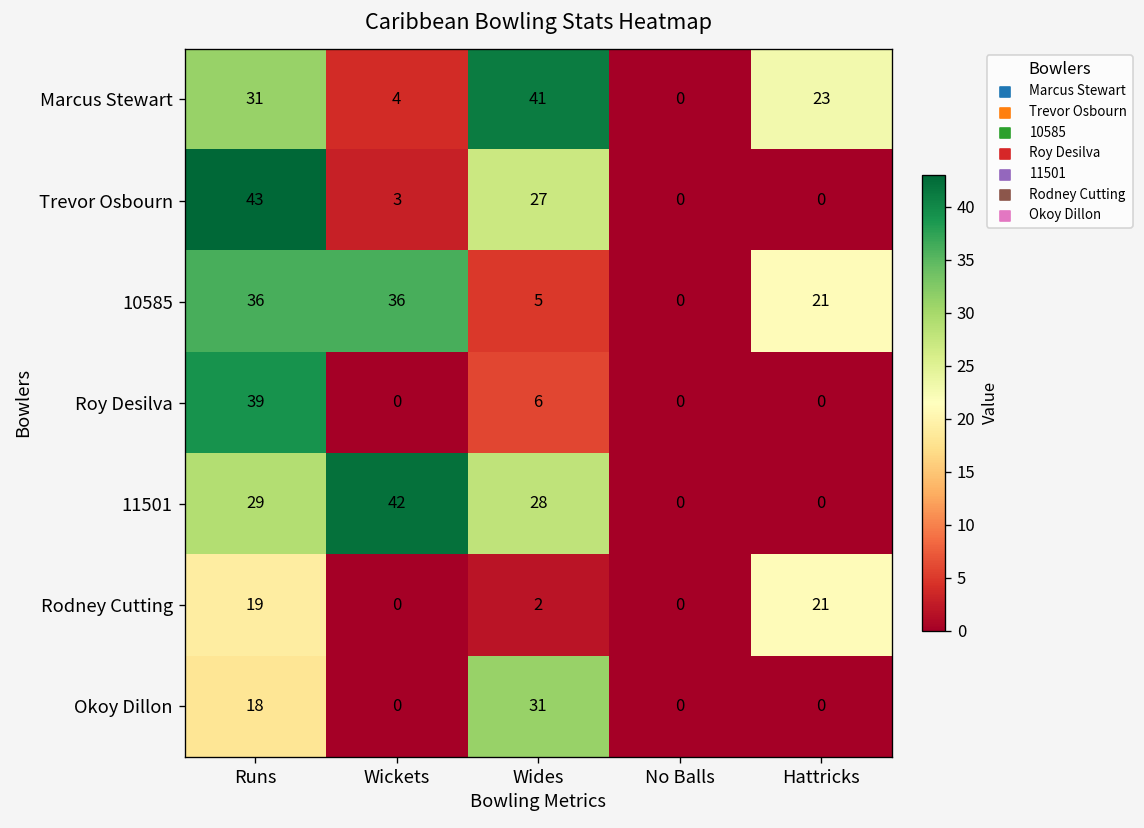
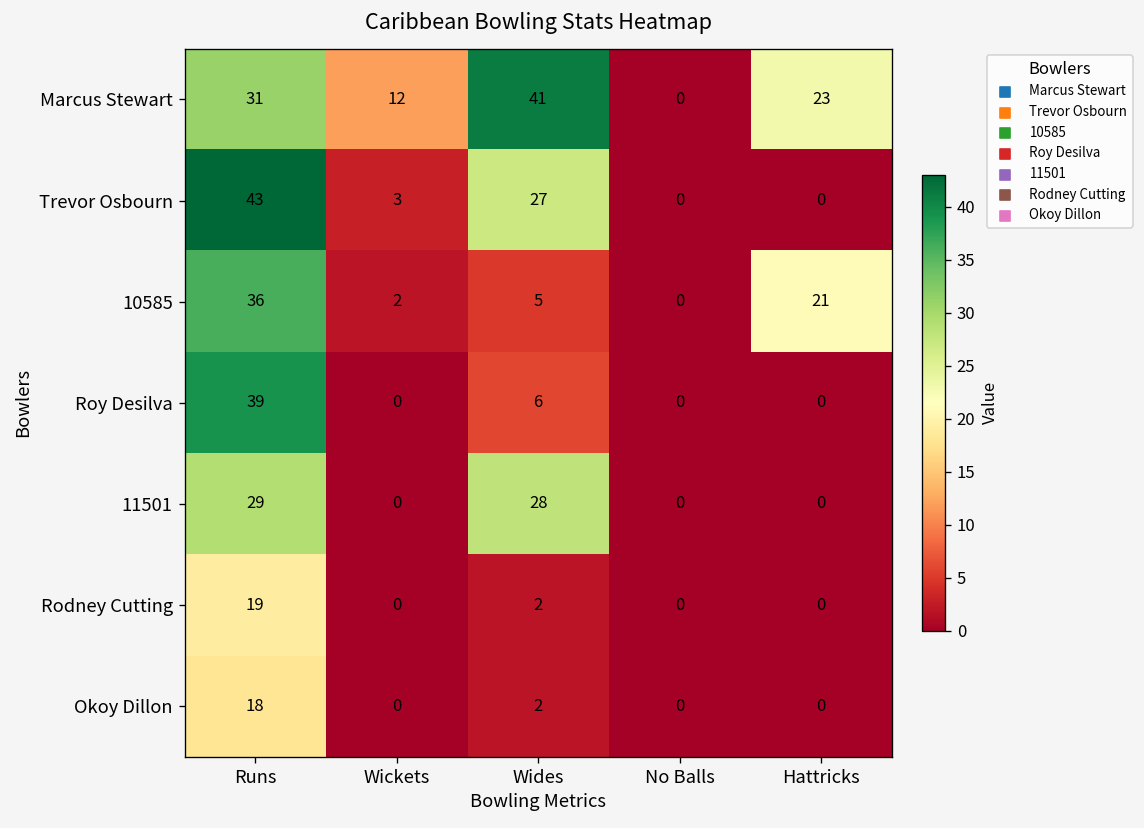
Marcus Stewart, Wickets: 4 -> 12
10585, Wickets: 36 -> 2
11501, Wickets: 42 -> 0
Rodney Cutting, Hattricks: 21 -> 0
Okoy Dillon, Wides: 31 -> 2
